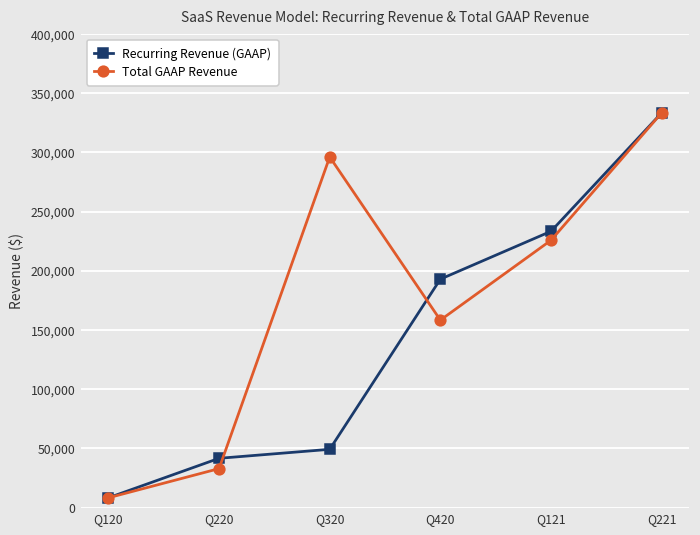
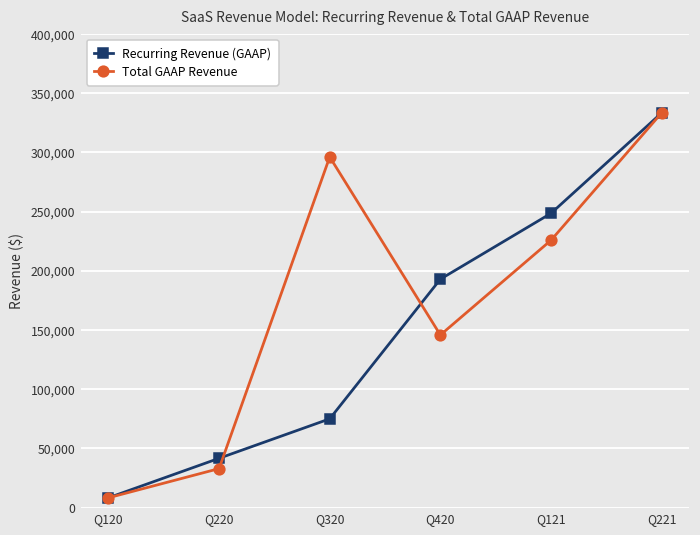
Recurring Revenue (GAAP), Q320: 49,000 -> 75,000
Total GAAP Revenue, Q420: 158,000 -> 146,000
Recurring Revenue (GAAP), Q121: 233,000 -> 249,000
